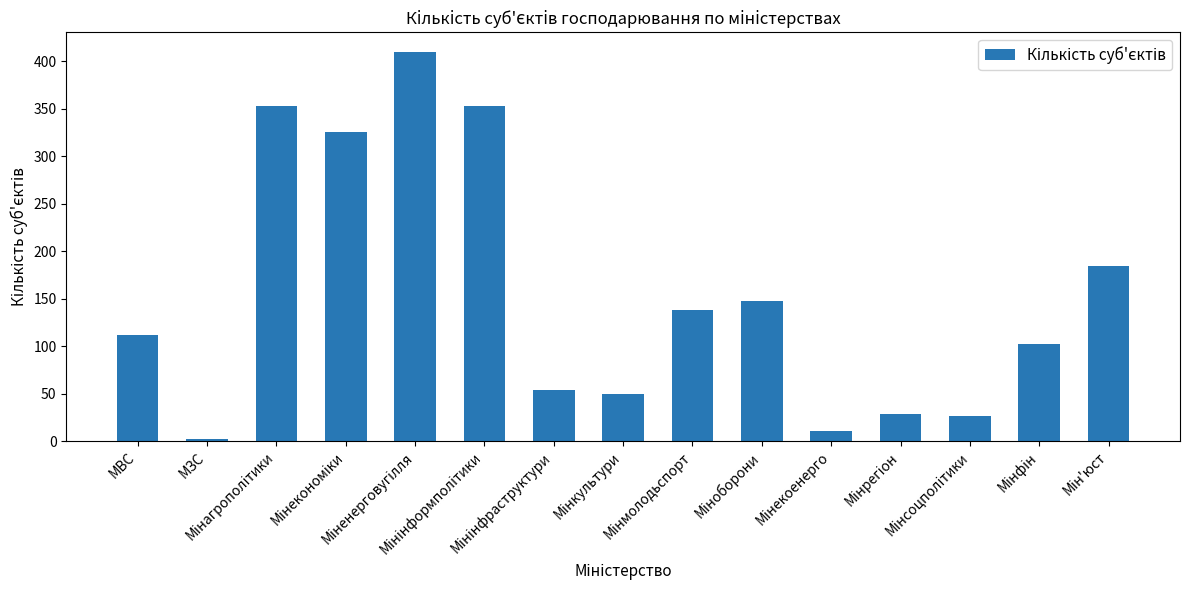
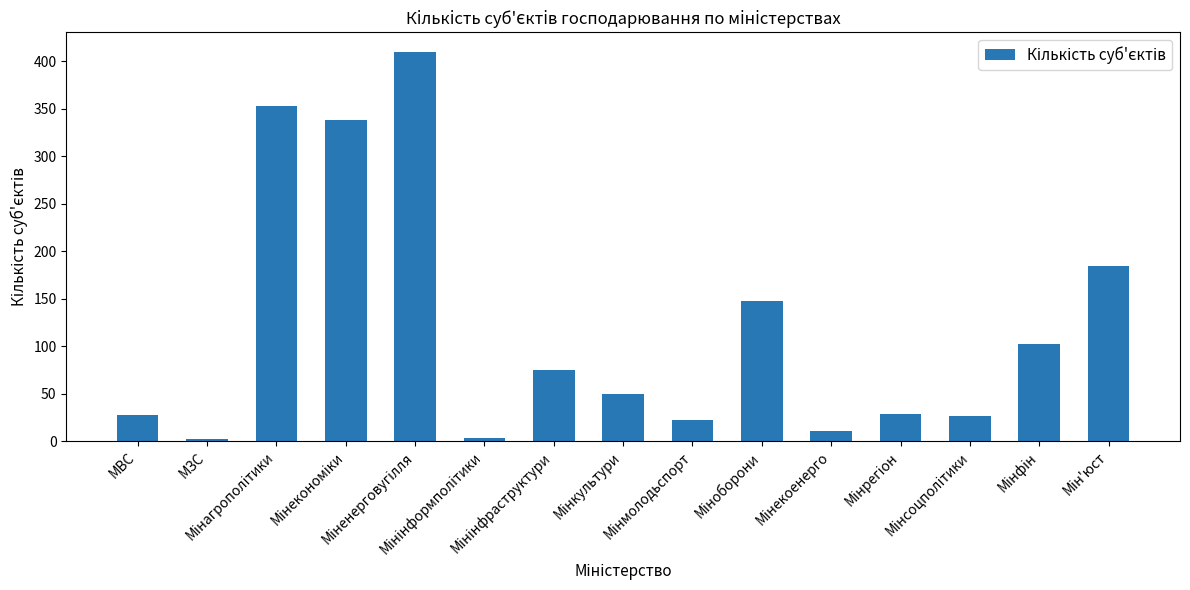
МВС: 110 -> 30
Мінекономіки: 330 -> 340
Мінінформполітики: 350 -> 0
Мінінфраструктури: 50 -> 80
Мінмолодьспорт: 140 -> 20
